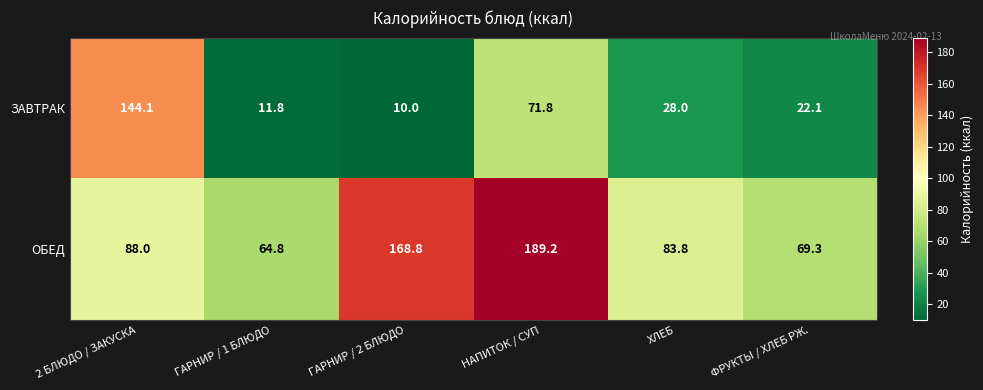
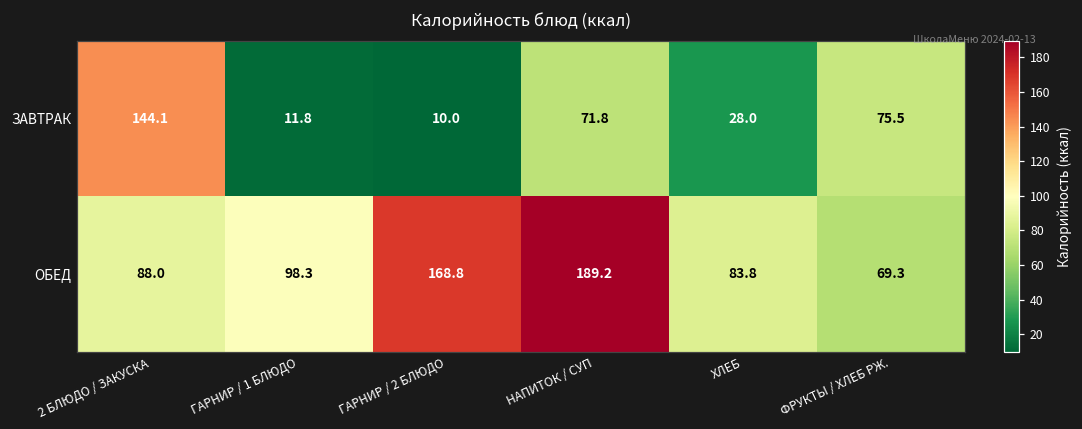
ЗАВТРАК, ФРУКТЫ / ХЛЕБ РЖ.: 22.1 -> 75.5
ОБЕД, ГАРНИР / 1 БЛЮДО: 64.8 -> 98.3
